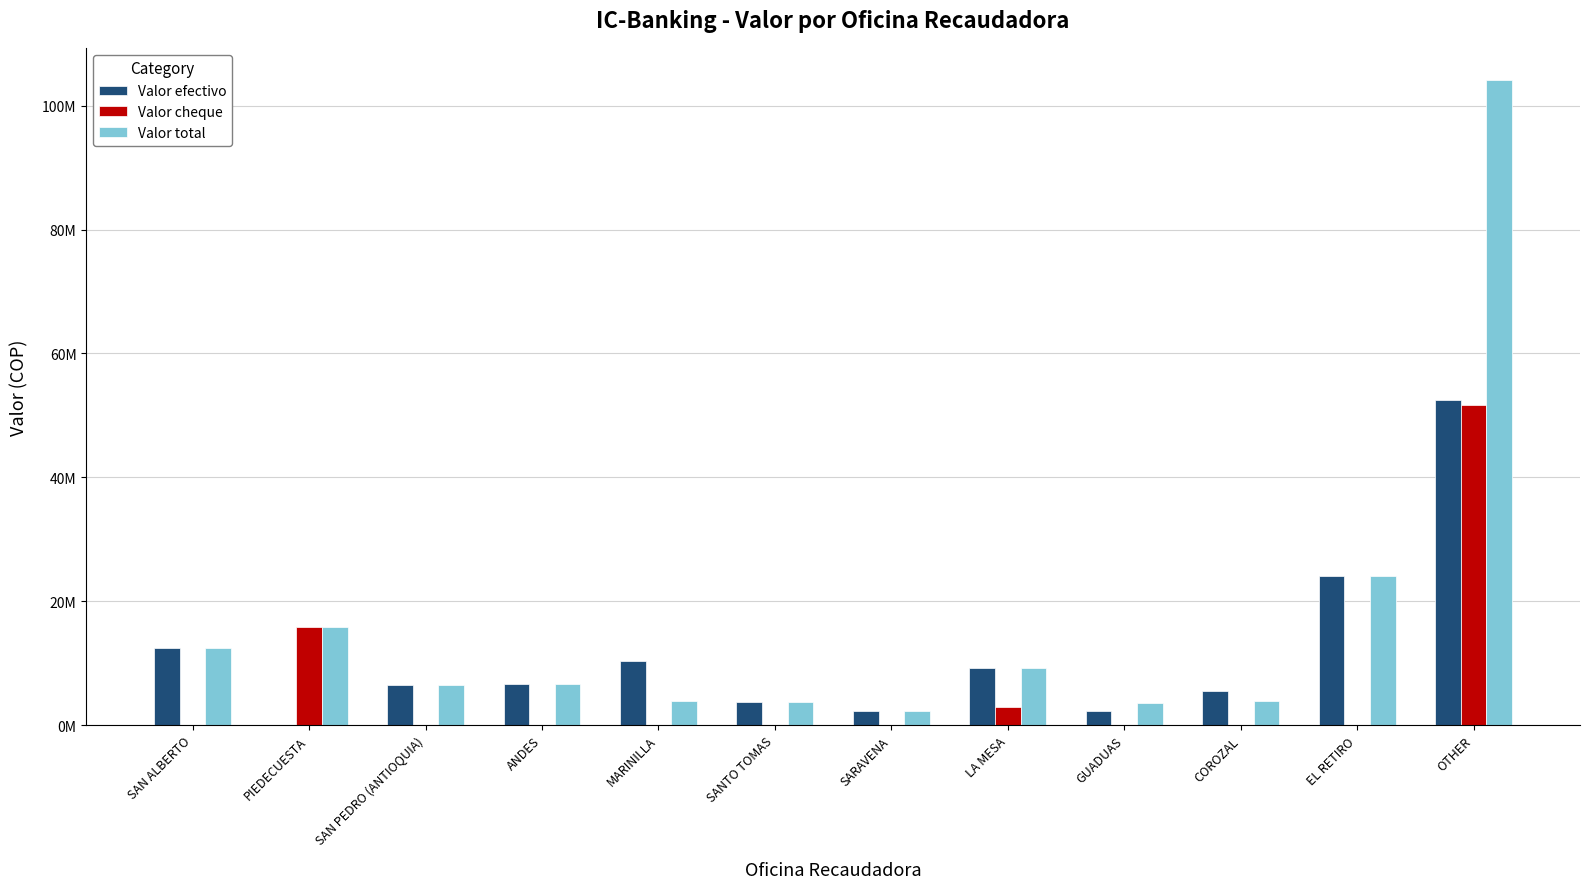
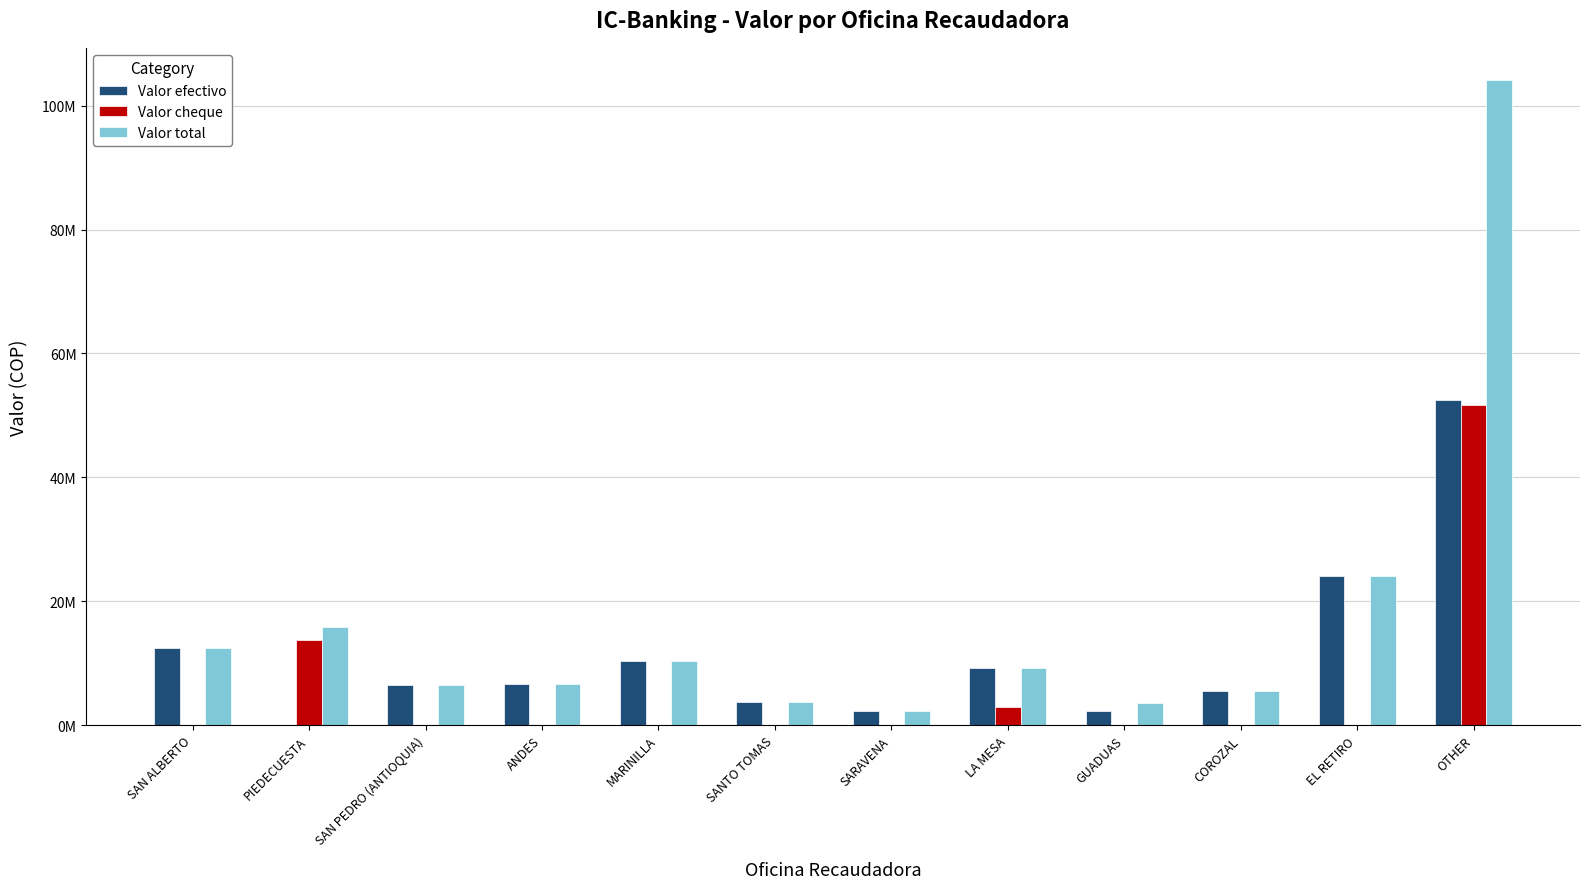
Valor cheque, PIEDECUESTA: 16000000 -> 14000000
Valor total, MARINILLA: 4000000 -> 10000000
Valor total, COROZAL: 4000000 -> 6000000
